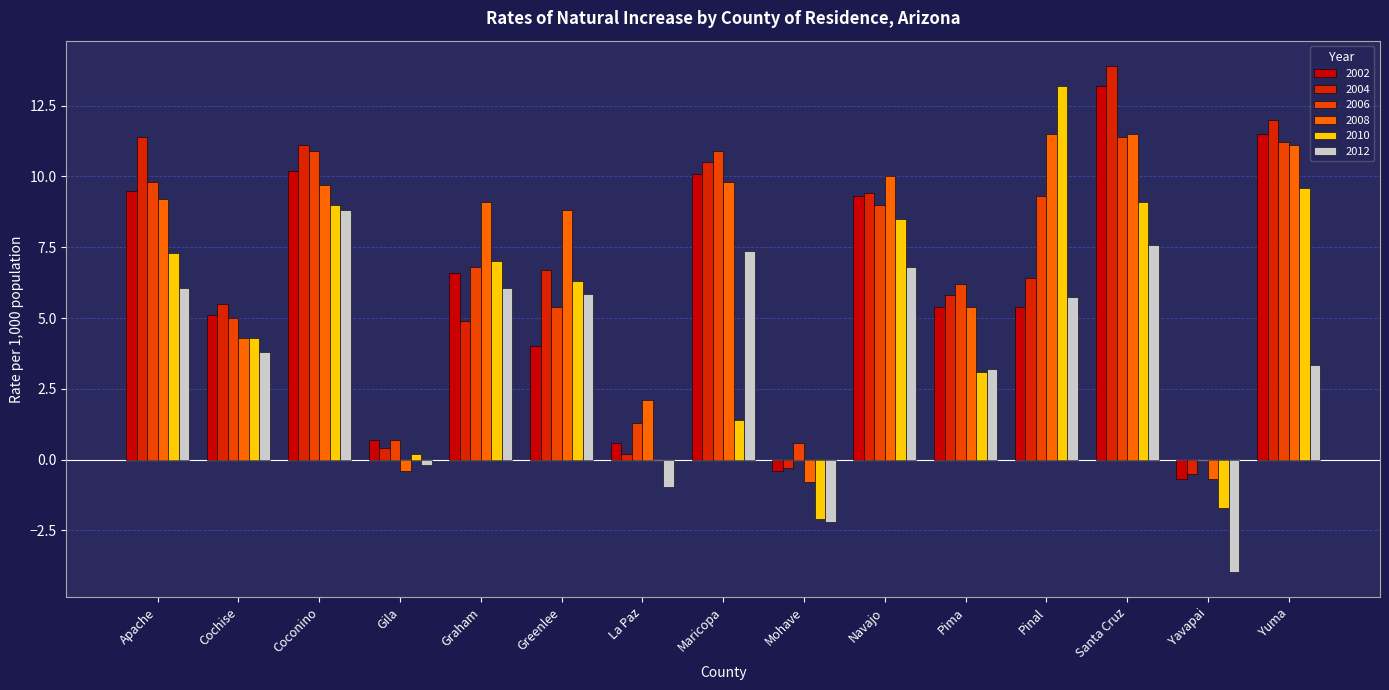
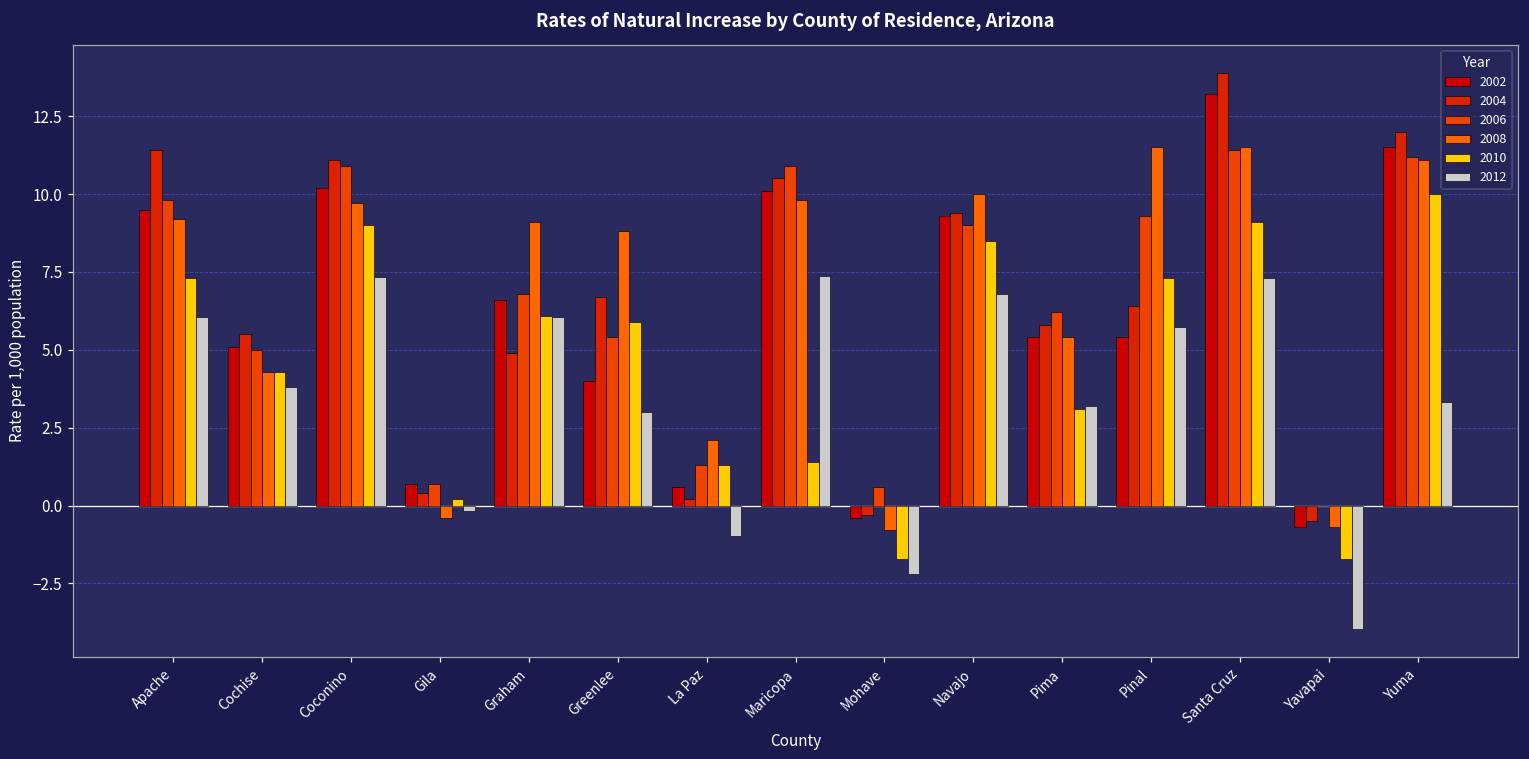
2012, Coconino: 8.8 -> 7.3
2010, Graham: 7.0 -> 6.1
2010, Greenlee: 6.3 -> 5.9
2012, Greenlee: 5.9 -> 3.0
2010, La Paz: 0.0 -> 1.3
2010, Mohave: -2.1 -> -1.7
2010, Pinal: 13.2 -> 7.3
2012, Santa Cruz: 7.6 -> 7.3
2010, Yuma: 9.6 -> 10.0
